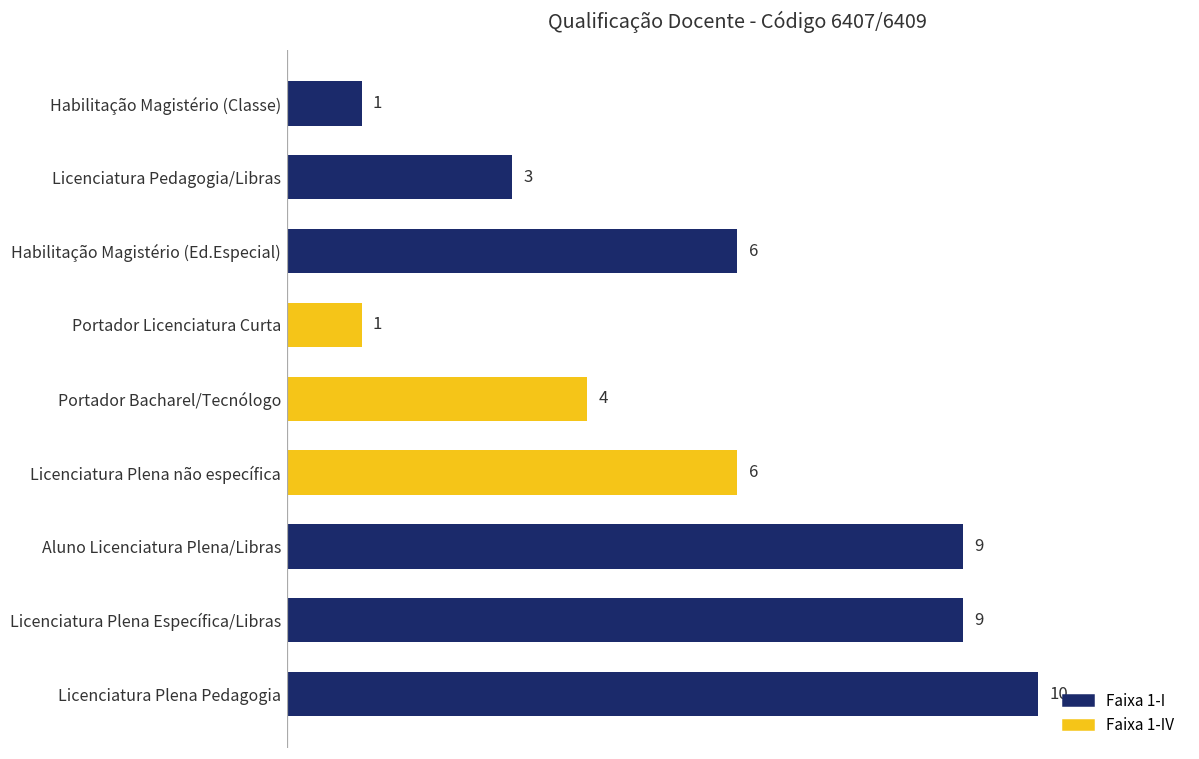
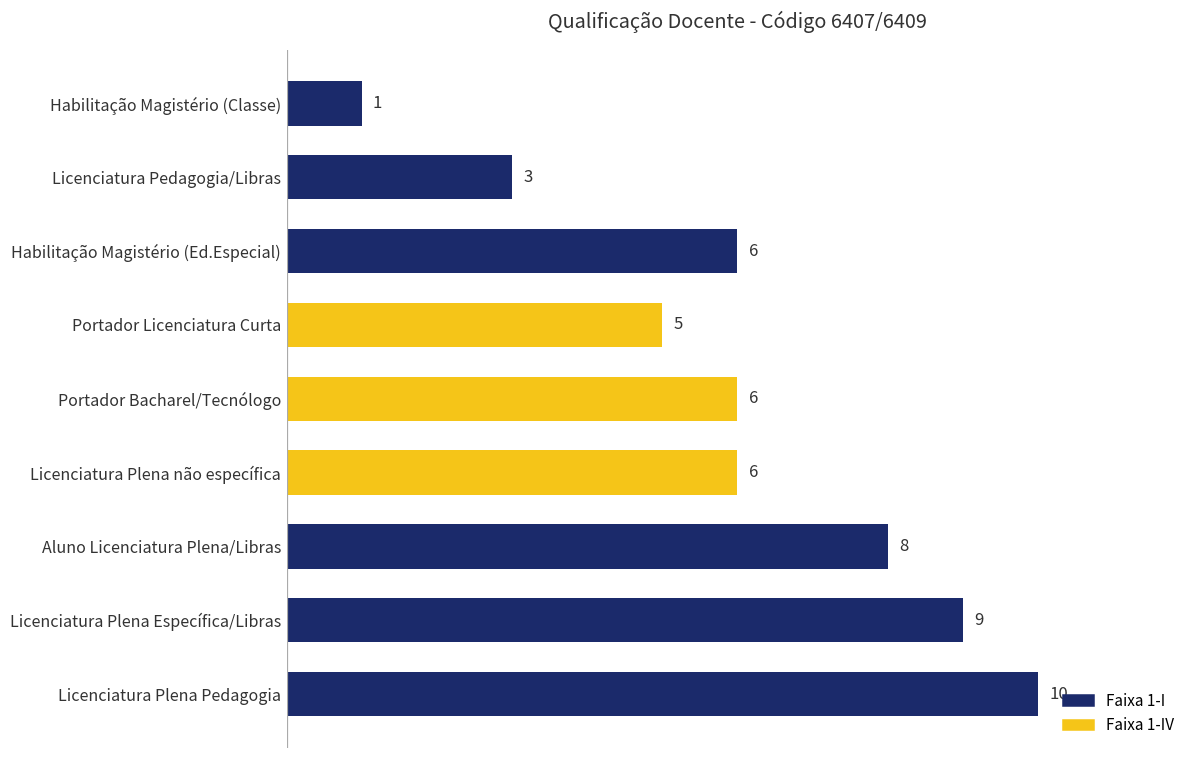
Portador Licenciatura Curta: 1 -> 5
Portador Bacharel/Tecnólogo: 4 -> 6
Aluno Licenciatura Plena/Libras: 9 -> 8
